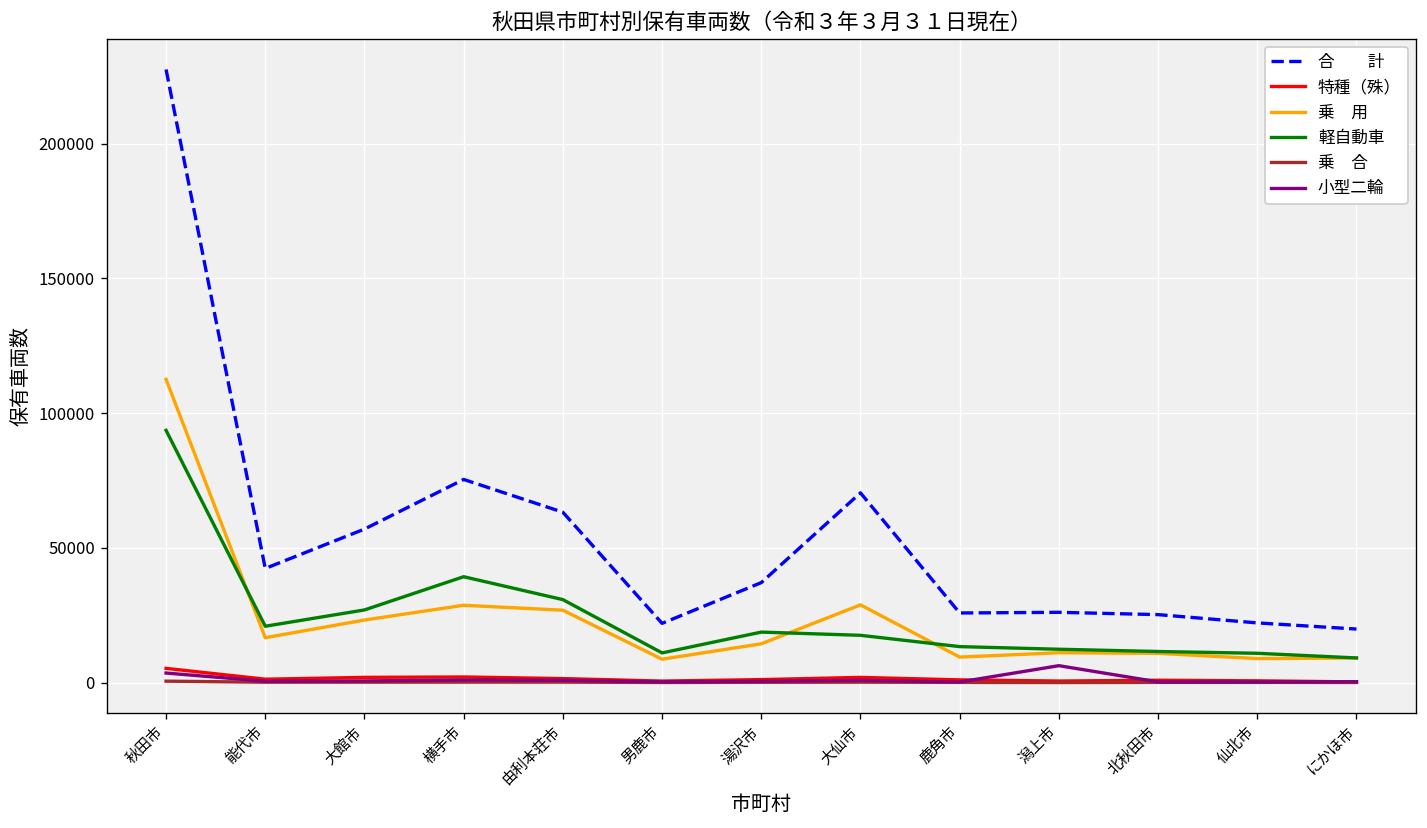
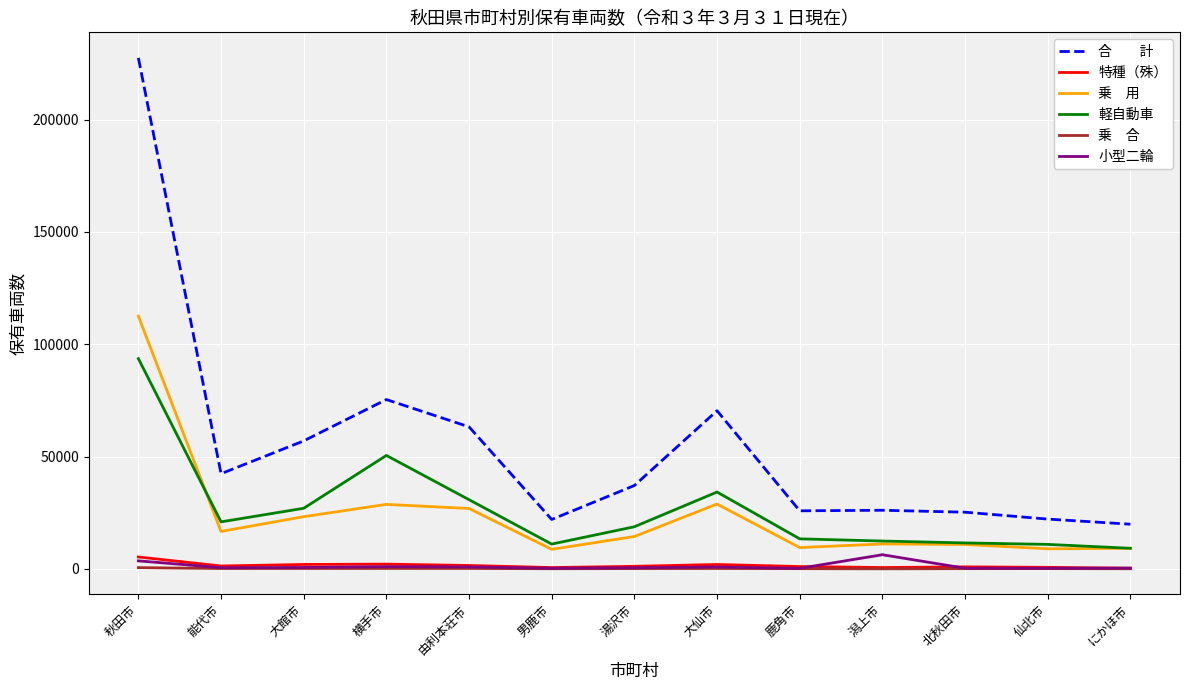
軽自動車, 横手市: 39000 -> 50000
軽自動車, 大仙市: 18000 -> 34000
